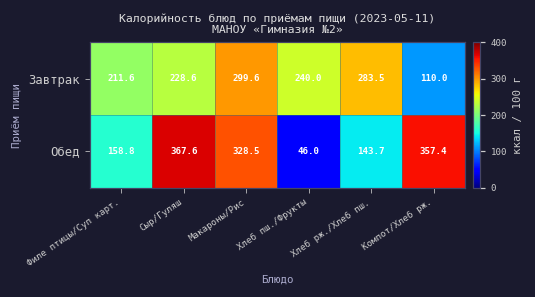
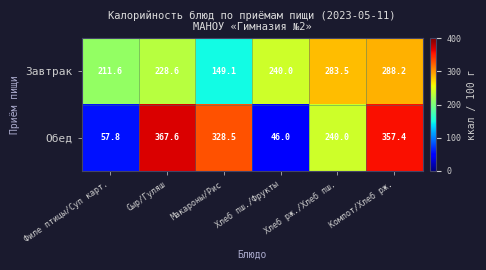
Завтрак, Макароны/Рис: 299.6 -> 149.1
Завтрак, Компот/Хлеб рж.: 110.0 -> 288.2
Обед, Филе птицы/Суп карт.: 158.8 -> 57.8
Обед, Хлеб рж./Хлеб пш.: 143.7 -> 240.0
